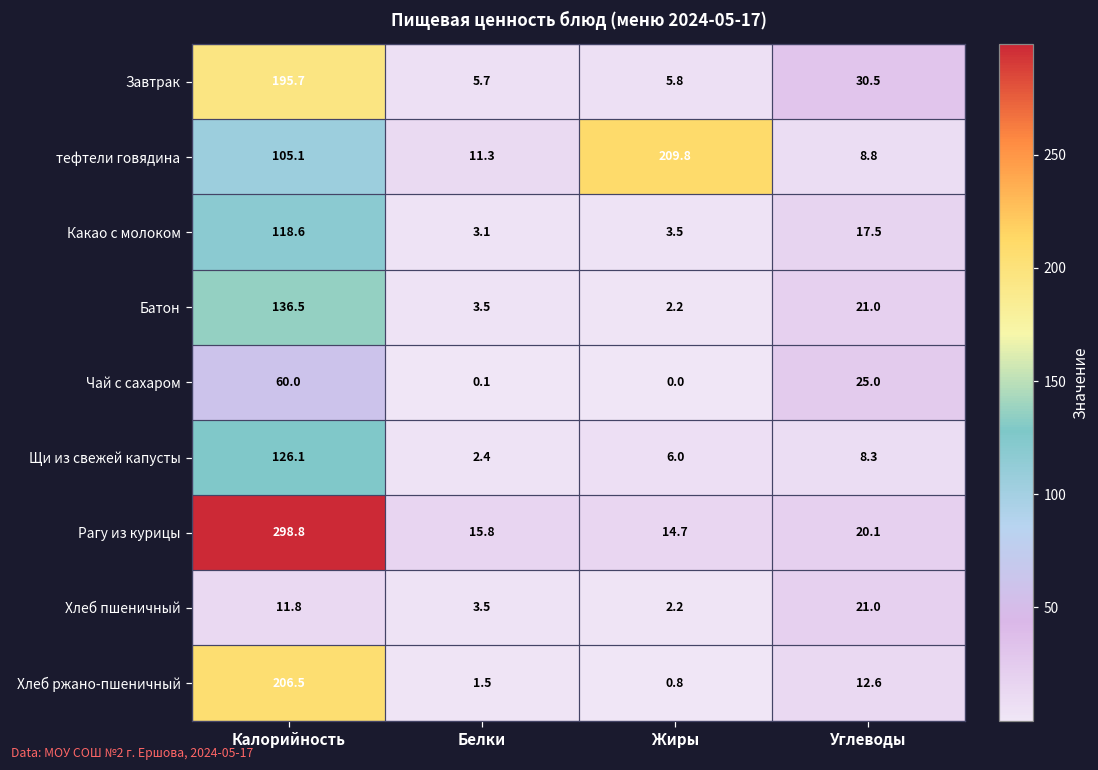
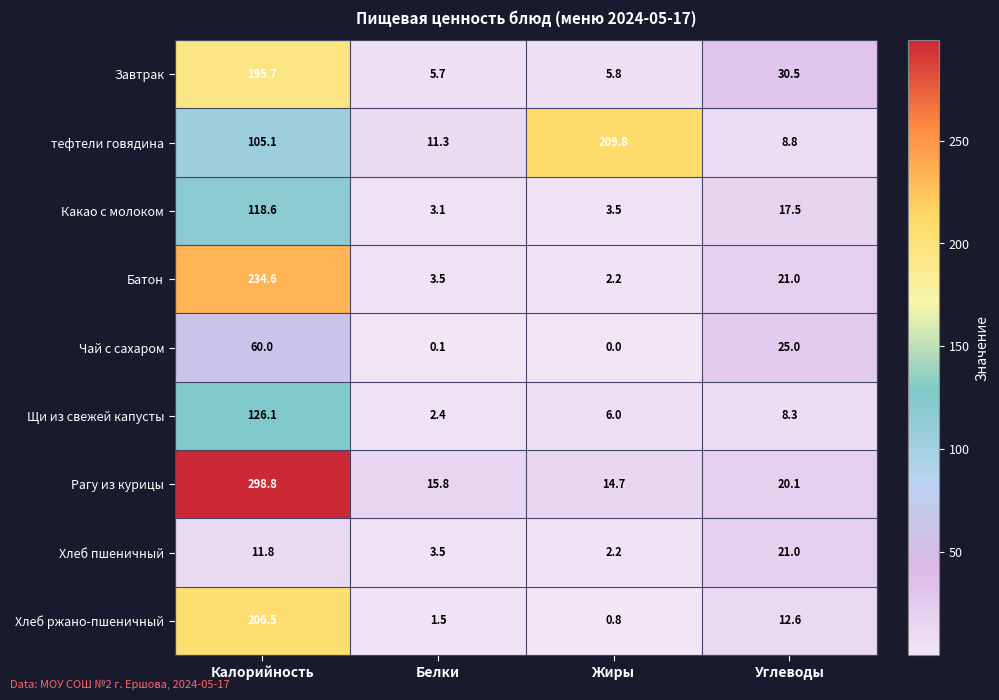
Батон, Калорийность: 136.5 -> 234.6
